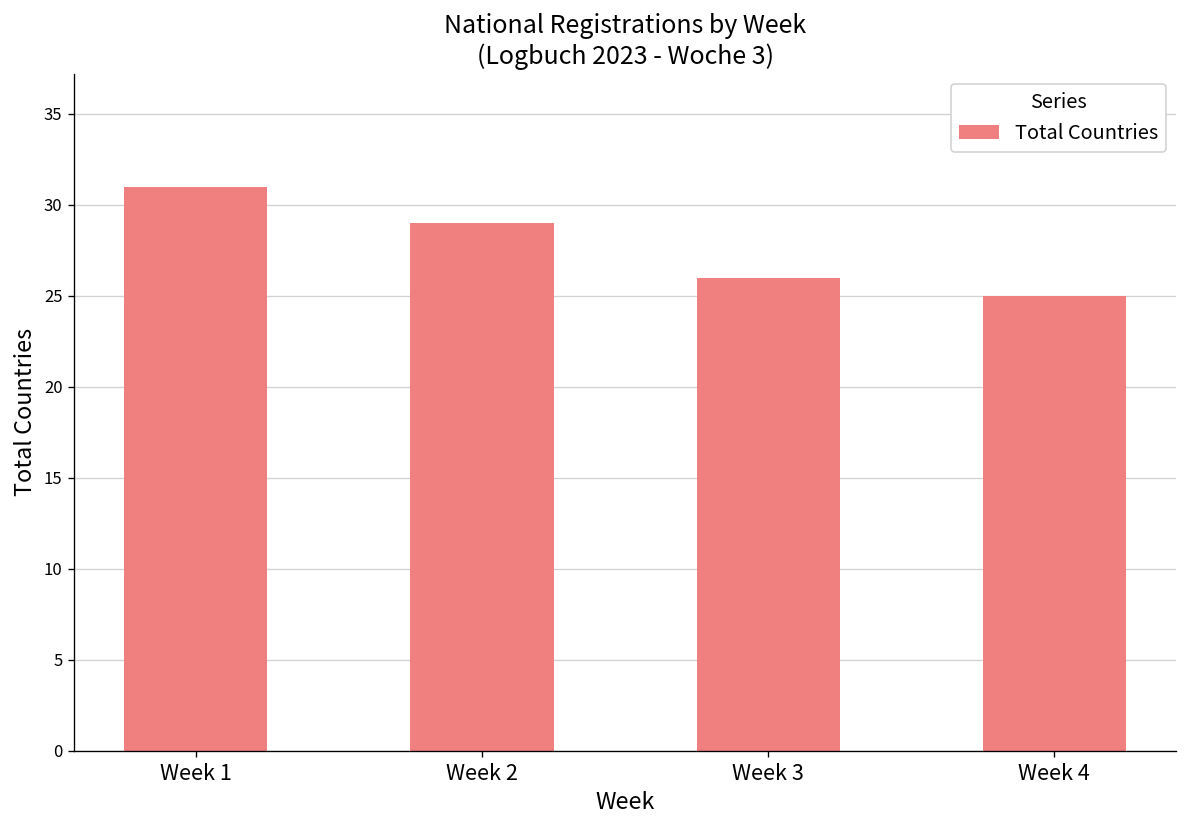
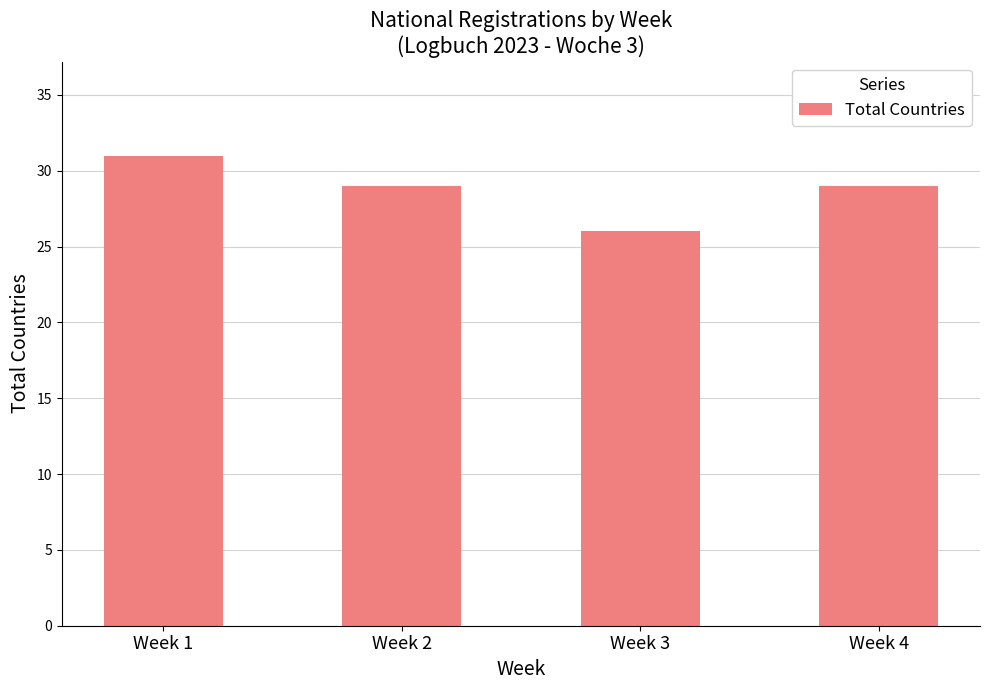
Week 4: 25 -> 29
